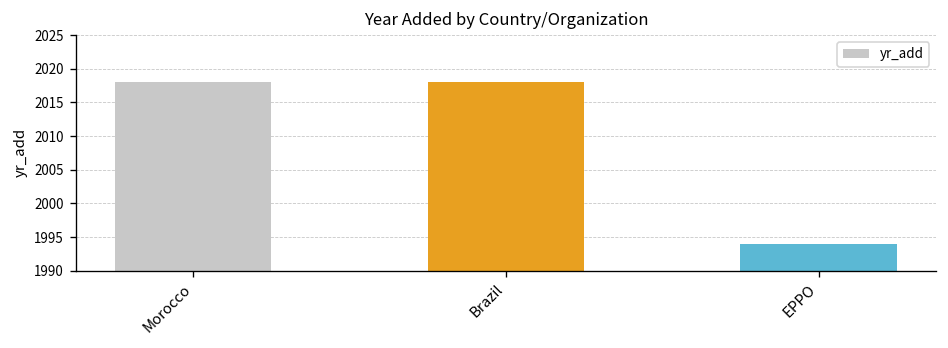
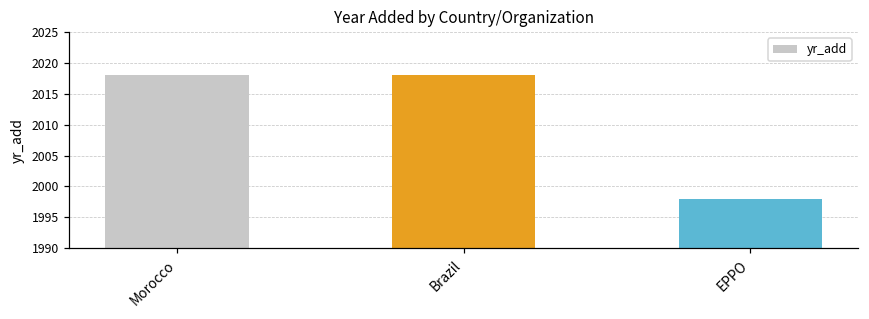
EPPO: 1994 -> 1998
